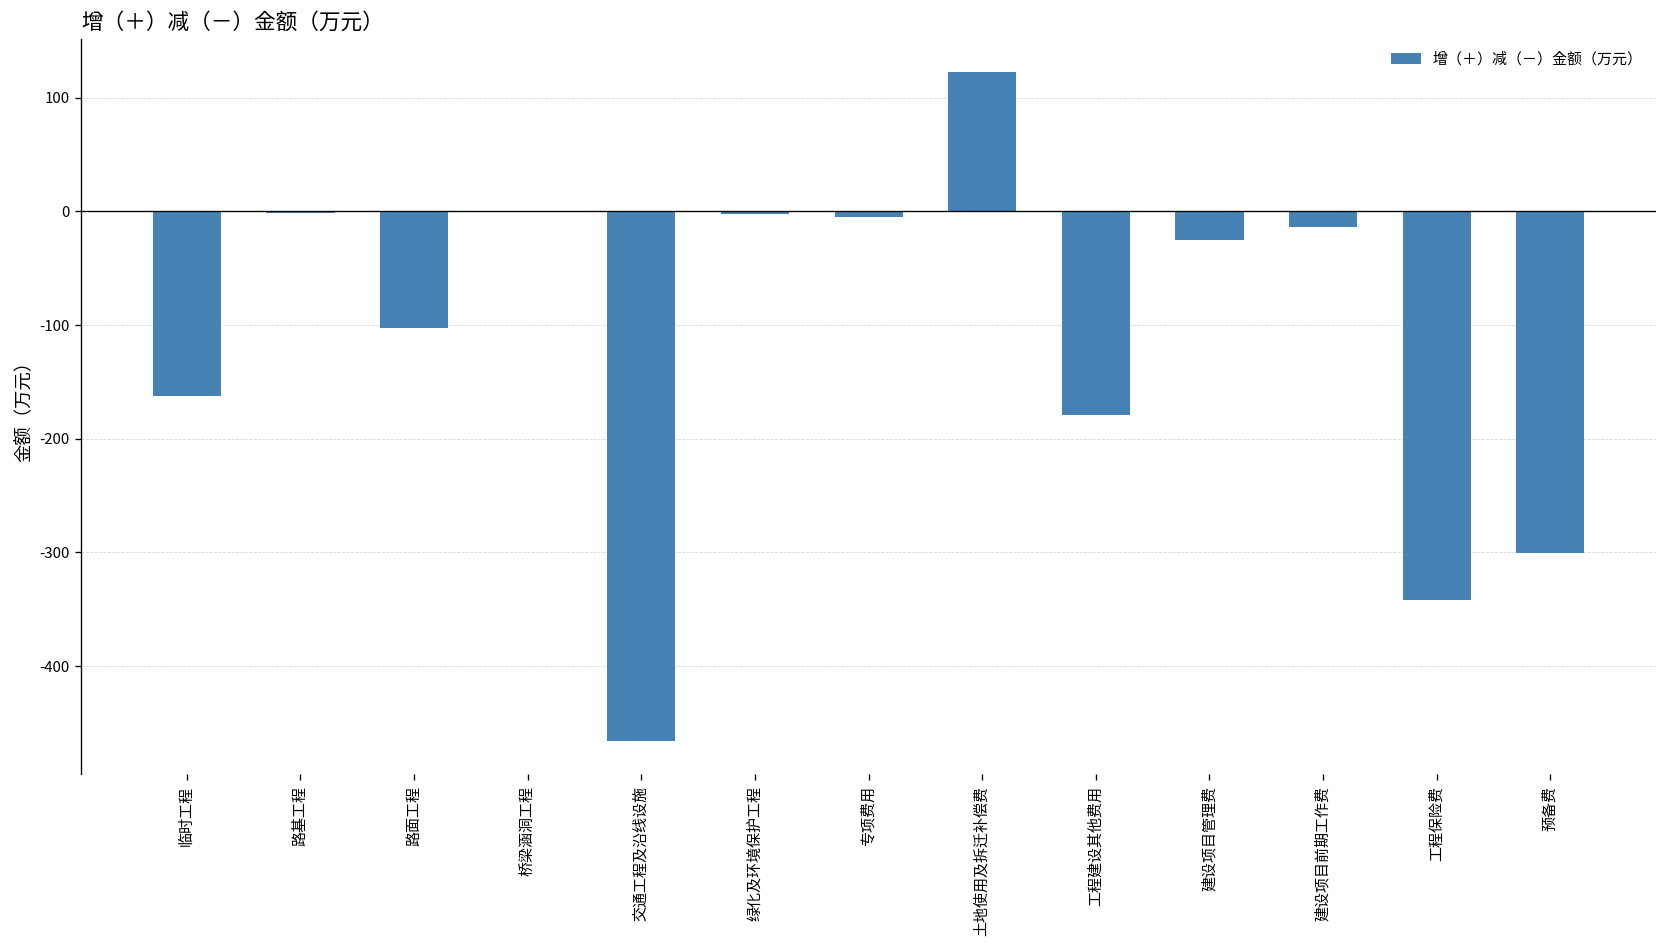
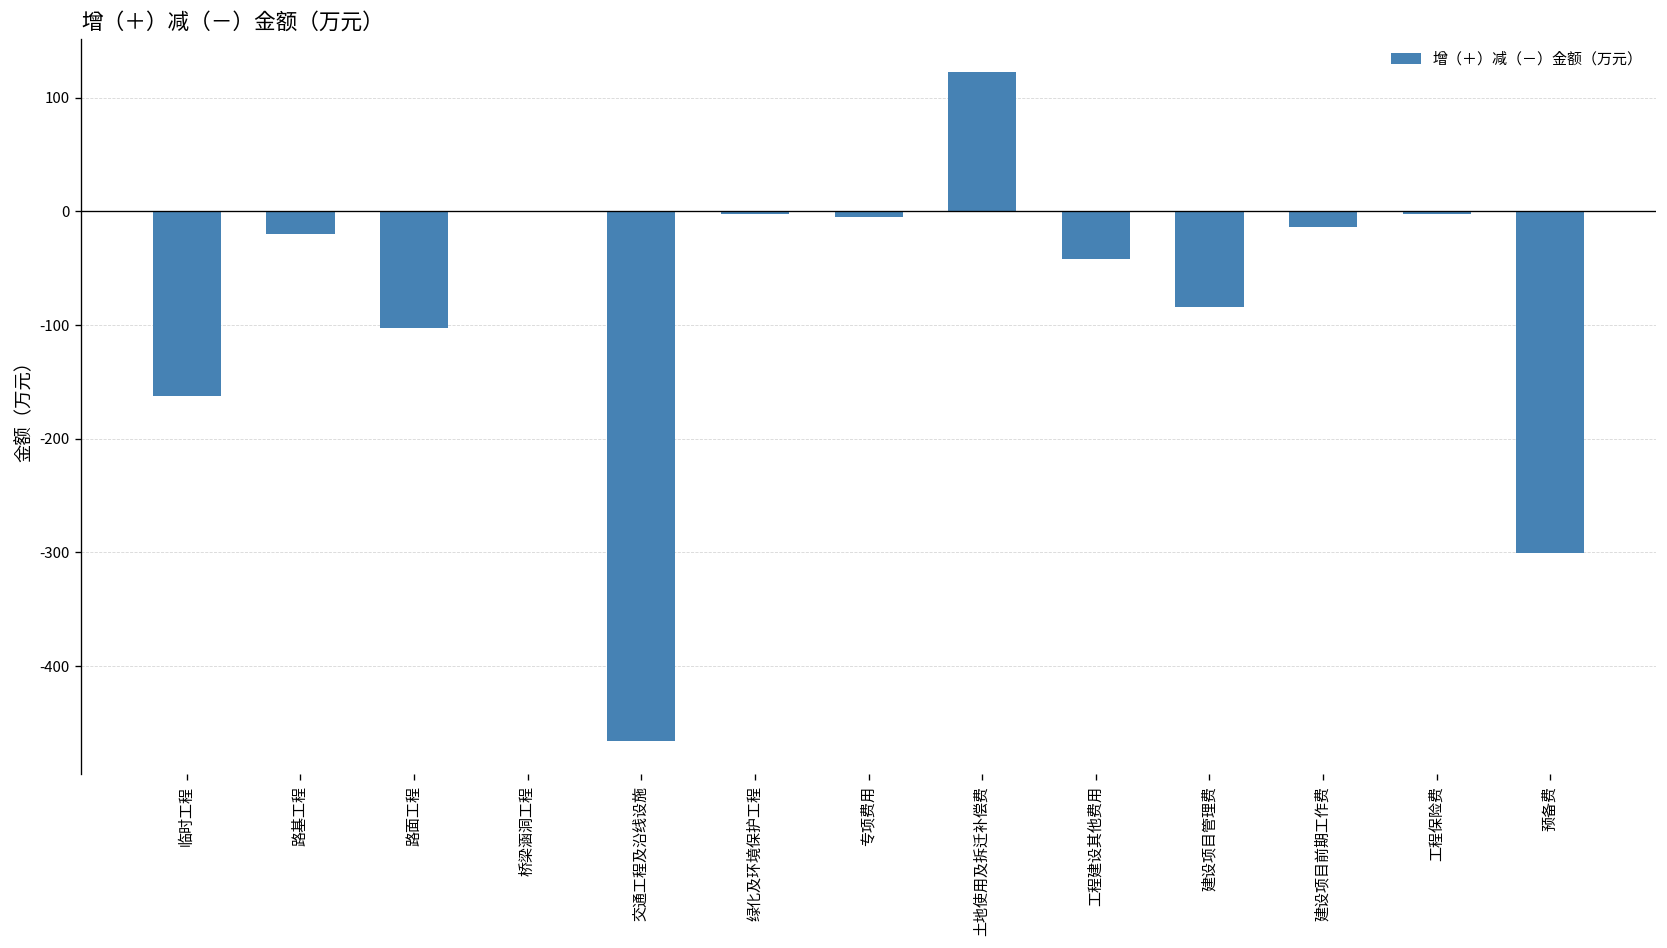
路基工程: 0 -> -20
工程建设其他费用: -180 -> -40
建设项目管理费: -30 -> -80
工程保险费: -340 -> 0
